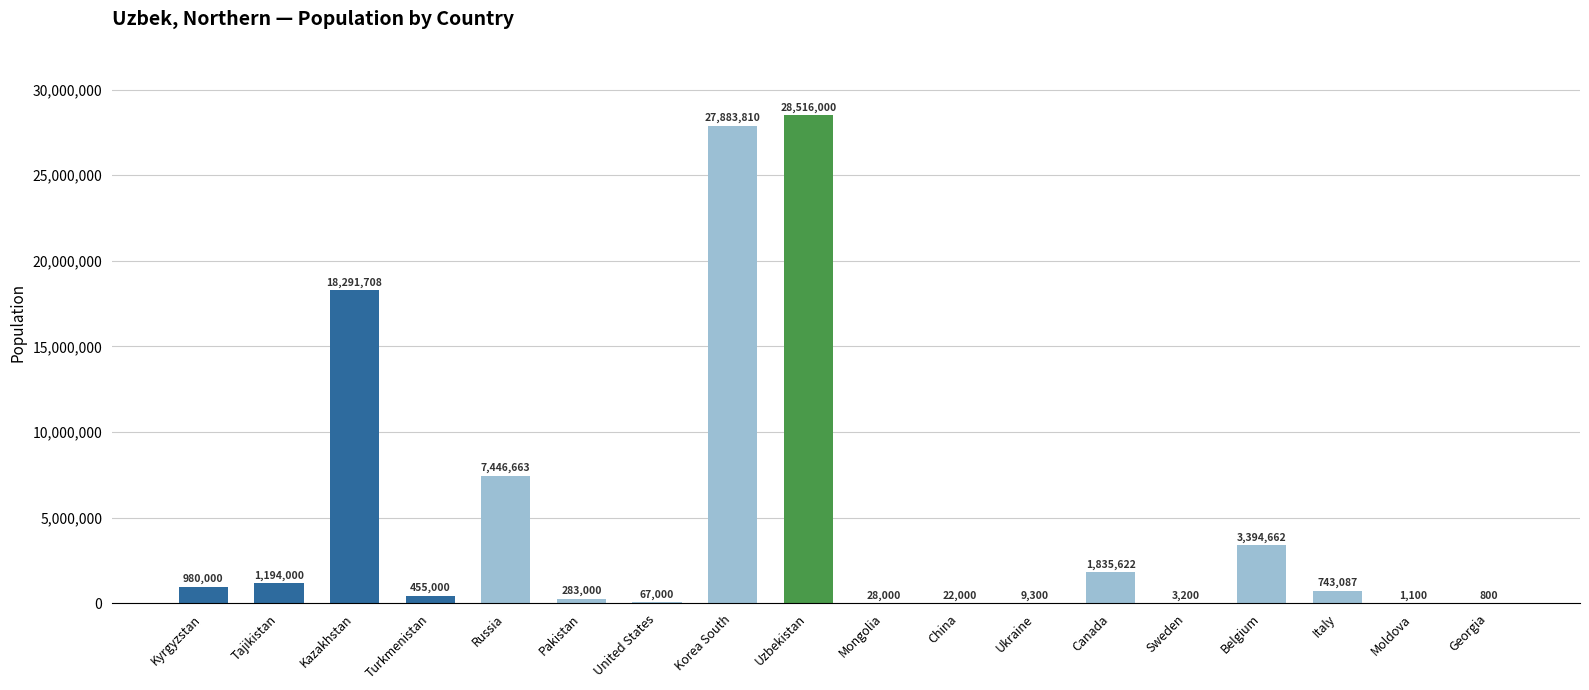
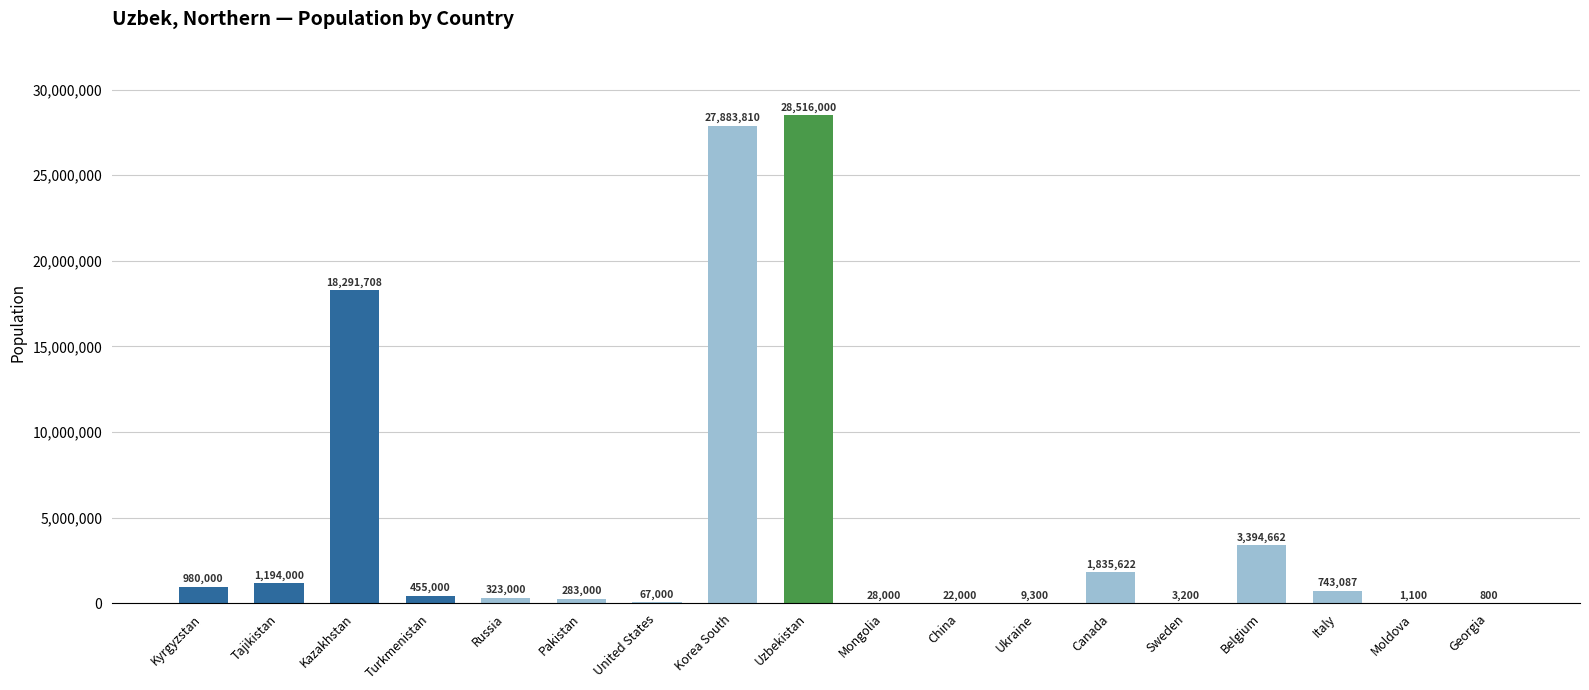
Russia: 7,446,663 -> 323,000
